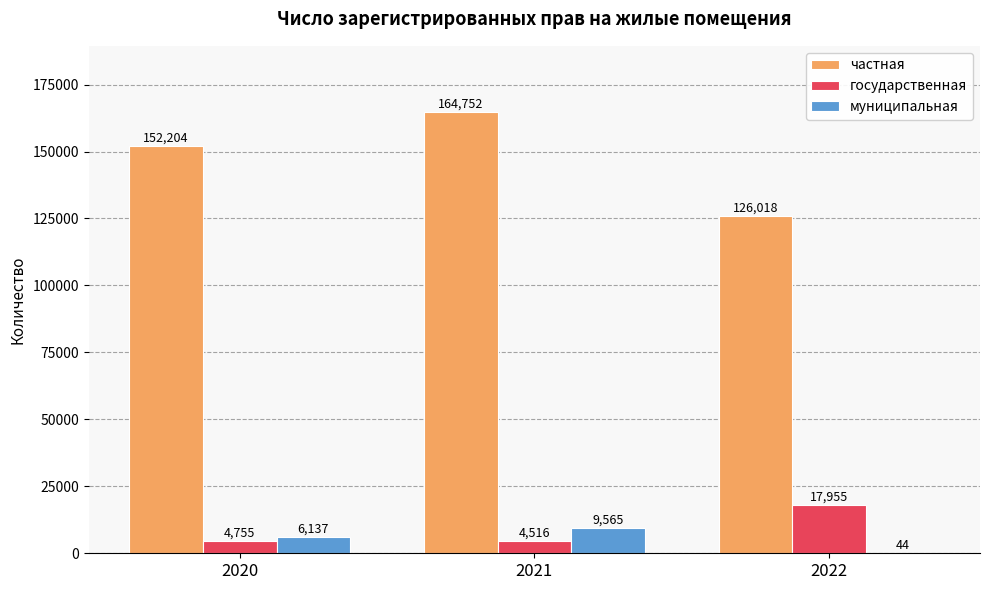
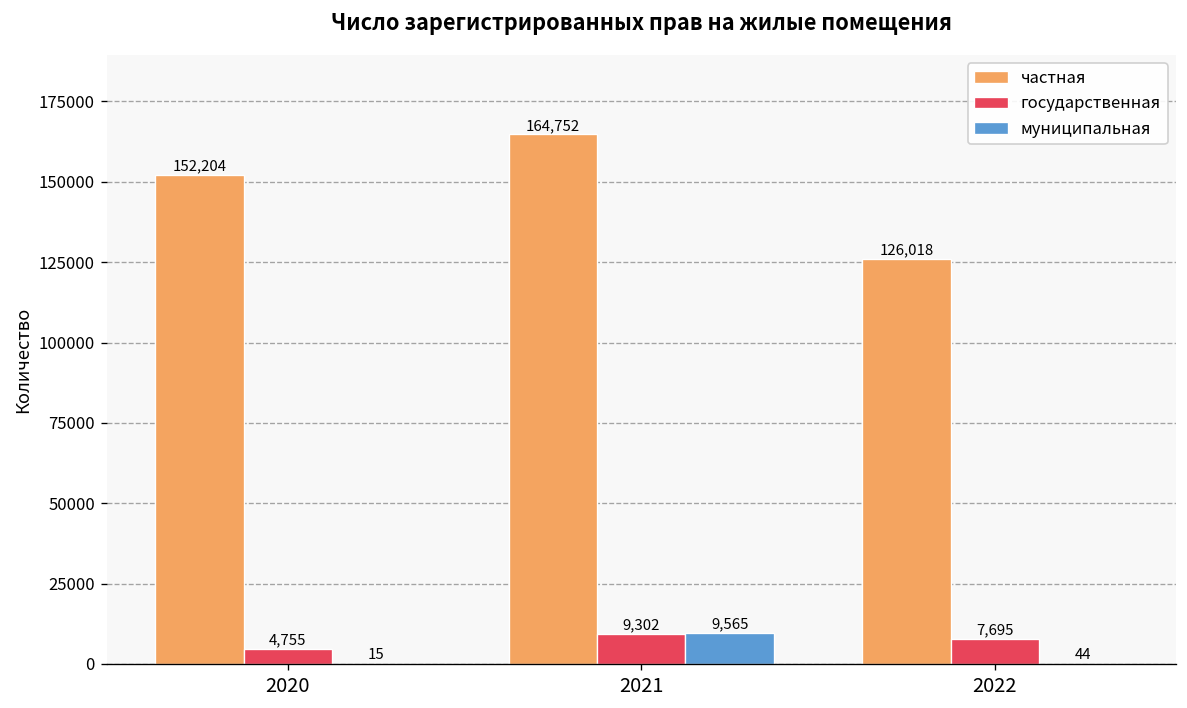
муниципальная, 2020: 6,137 -> 15
государственная, 2021: 4,516 -> 9,302
государственная, 2022: 17,955 -> 7,695
